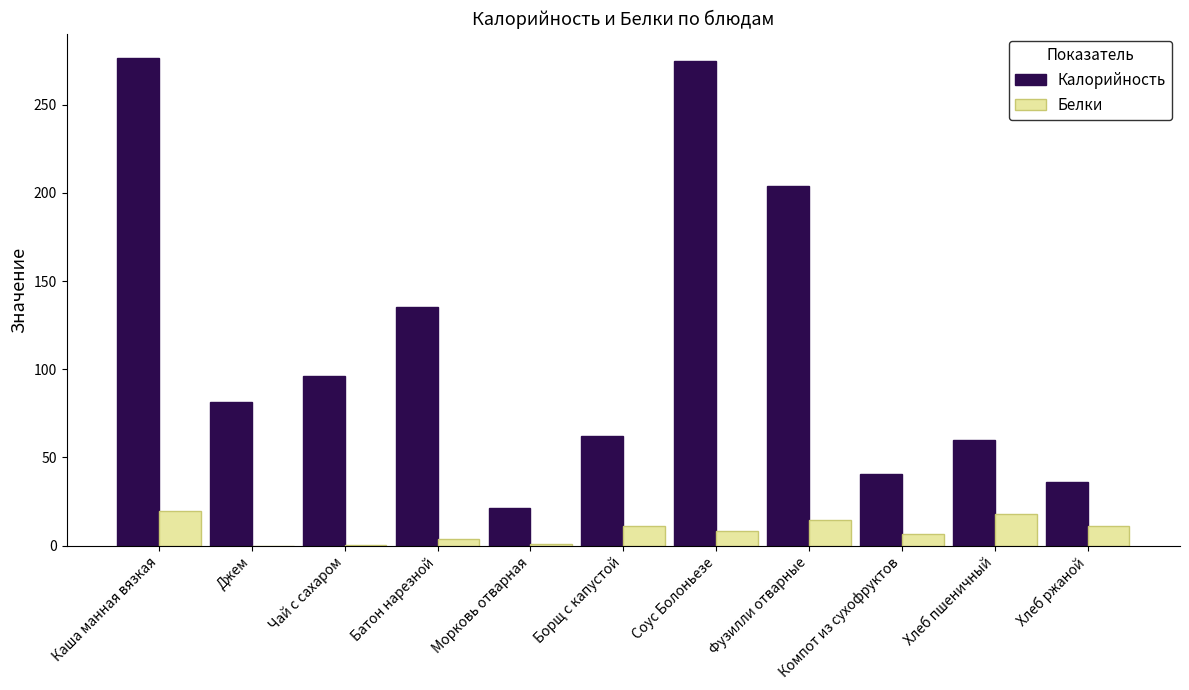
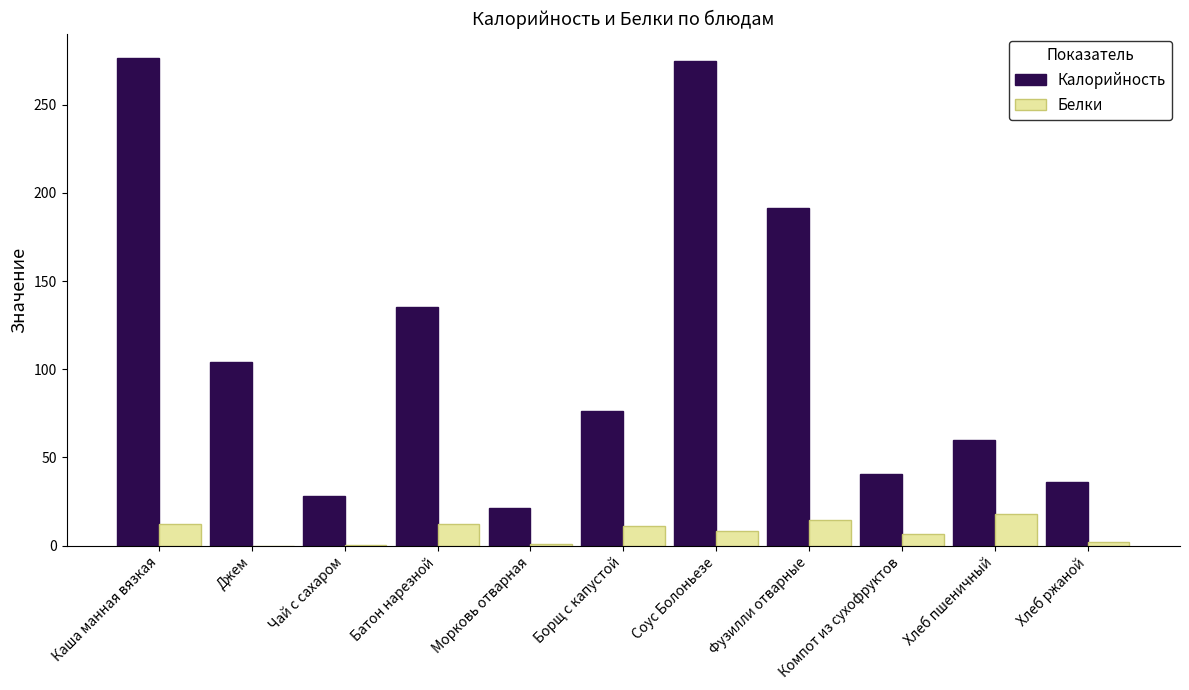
Белки, Каша манная вязкая: 20 -> 12
Калорийность, Джем: 82 -> 104
Калорийность, Чай с сахаром: 96 -> 28
Белки, Батон нарезной: 4 -> 12
Калорийность, Борщ с капустой: 62 -> 76
Калорийность, Фузилли отварные: 204 -> 191
Белки, Хлеб ржаной: 11 -> 2
